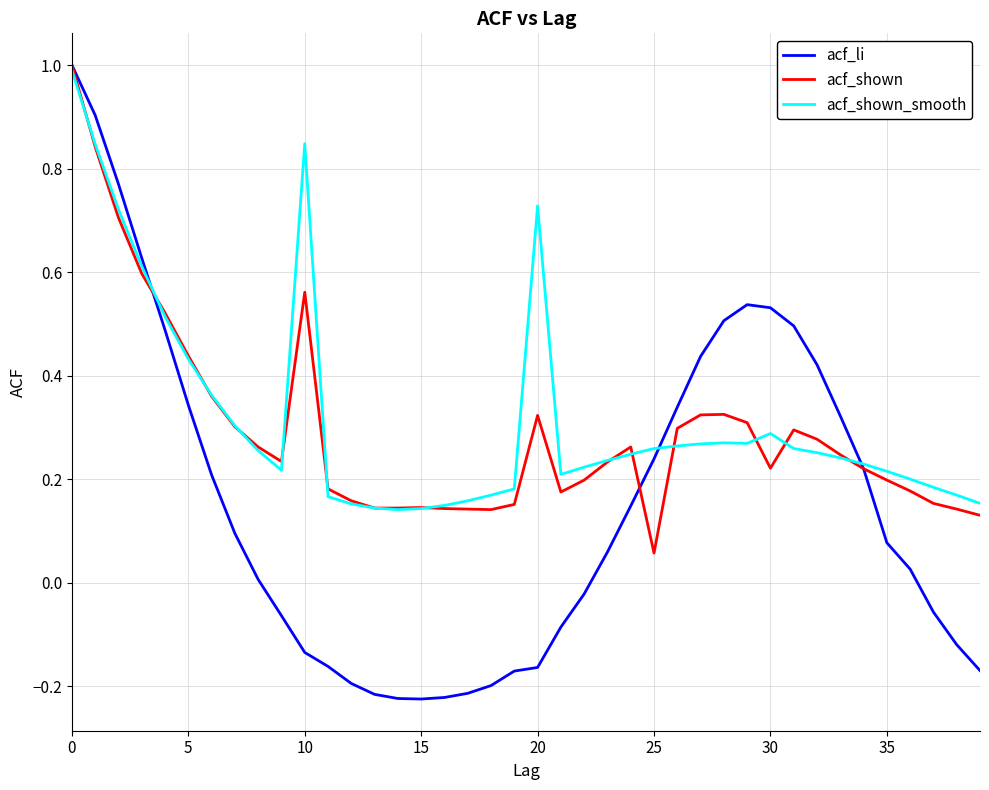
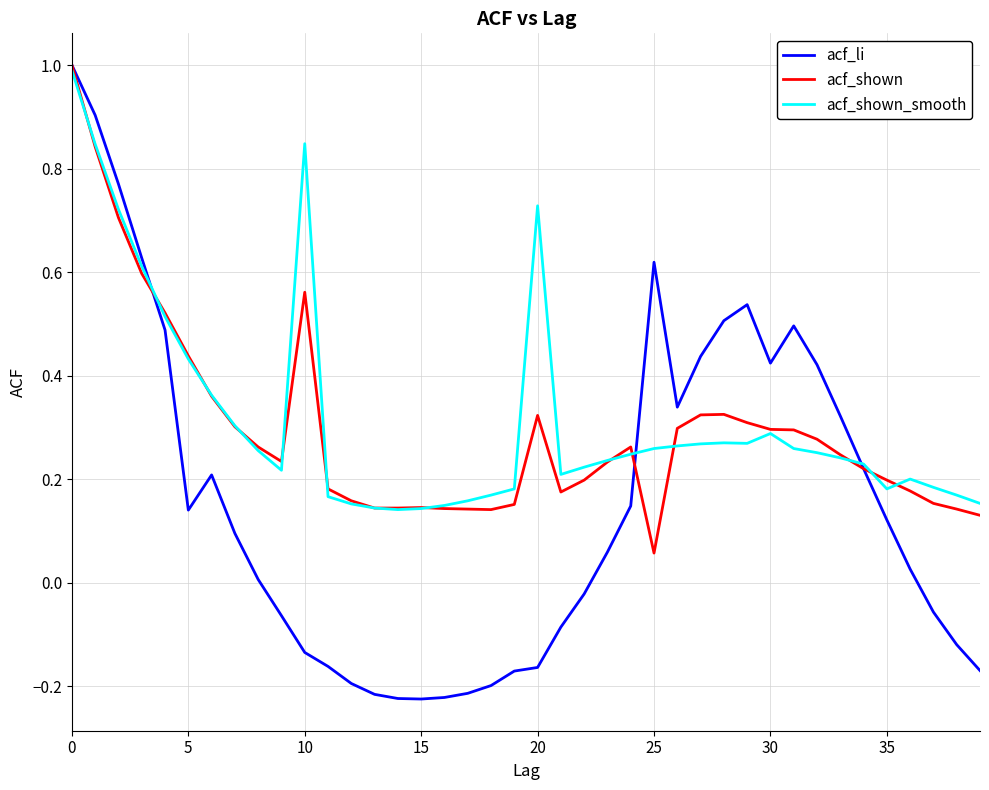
acf_li, 5: 0.34 -> 0.14
acf_li, 25: 0.24 -> 0.62
acf_li, 30: 0.53 -> 0.42
acf_shown, 30: 0.22 -> 0.30
acf_li, 35: 0.08 -> 0.12
acf_shown_smooth, 35: 0.22 -> 0.18
